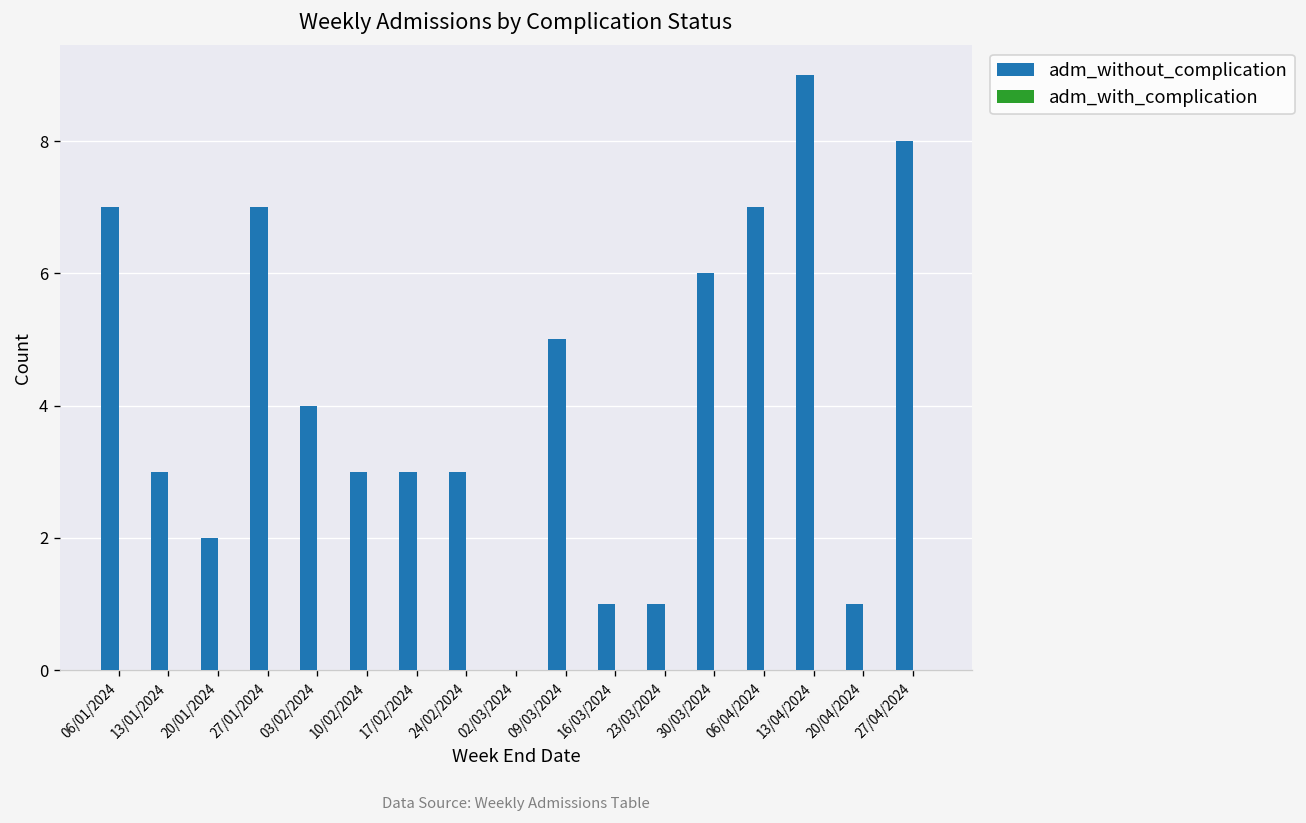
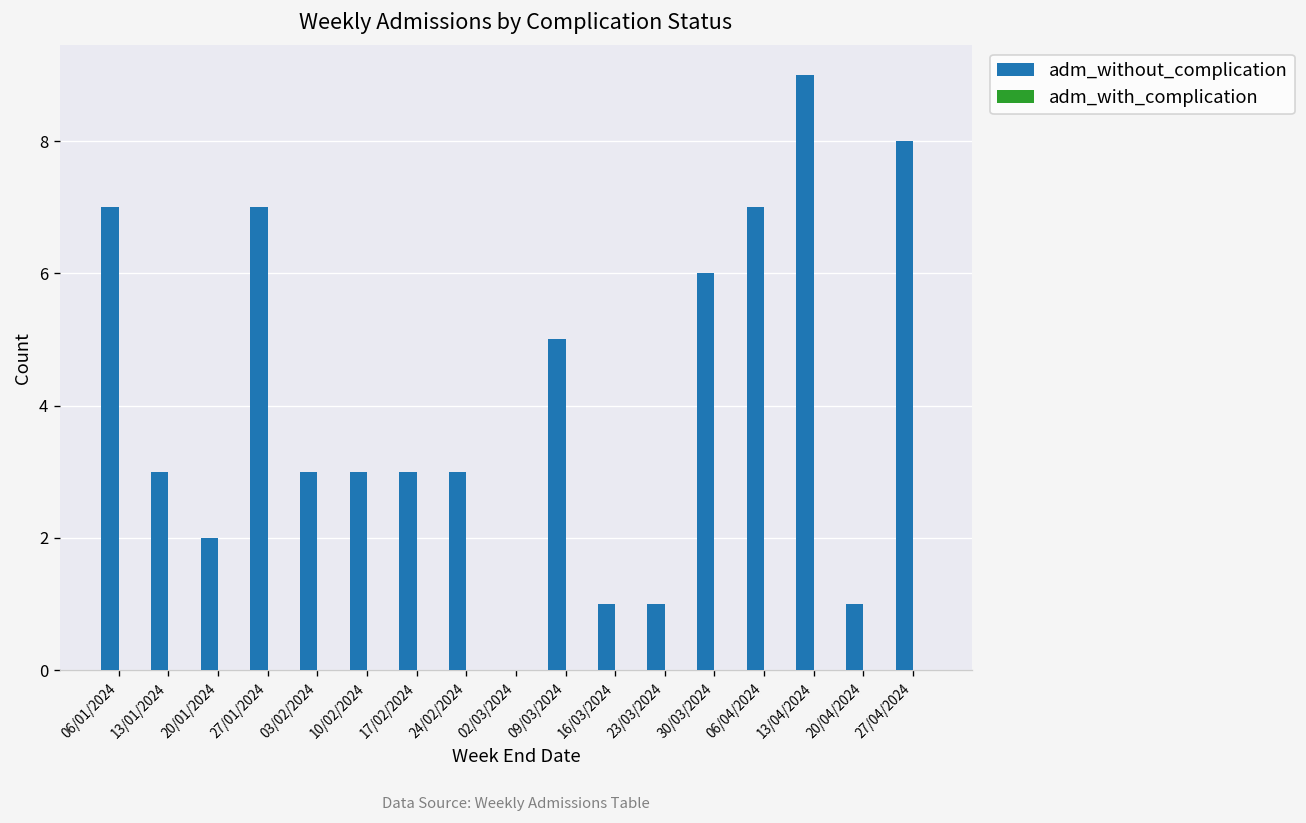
adm_without_complication, 03/02/2024: 4 -> 3
